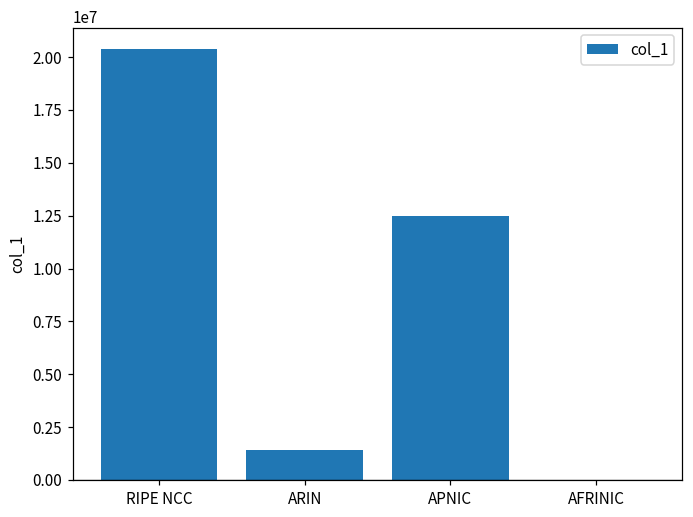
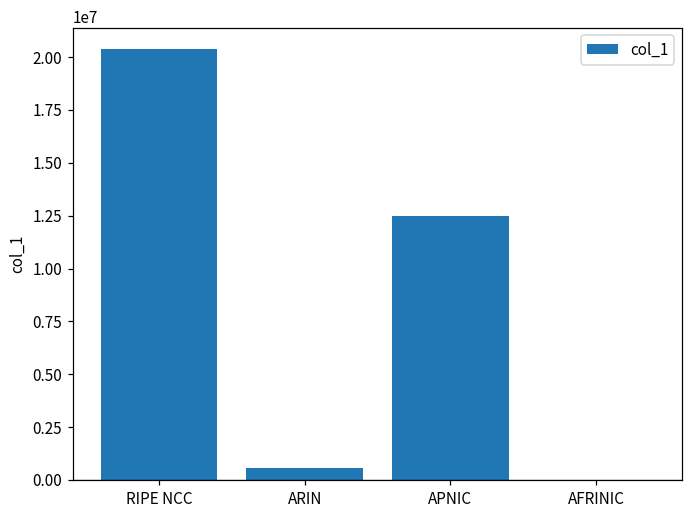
ARIN: 1400000 -> 600000
